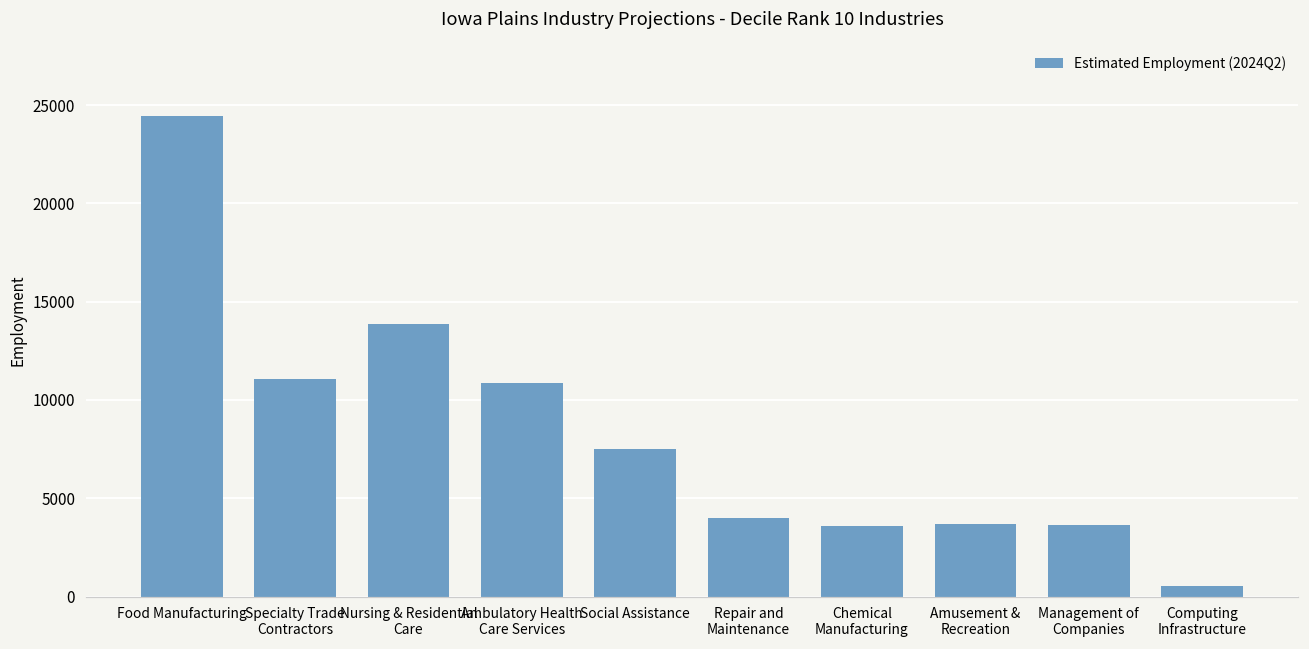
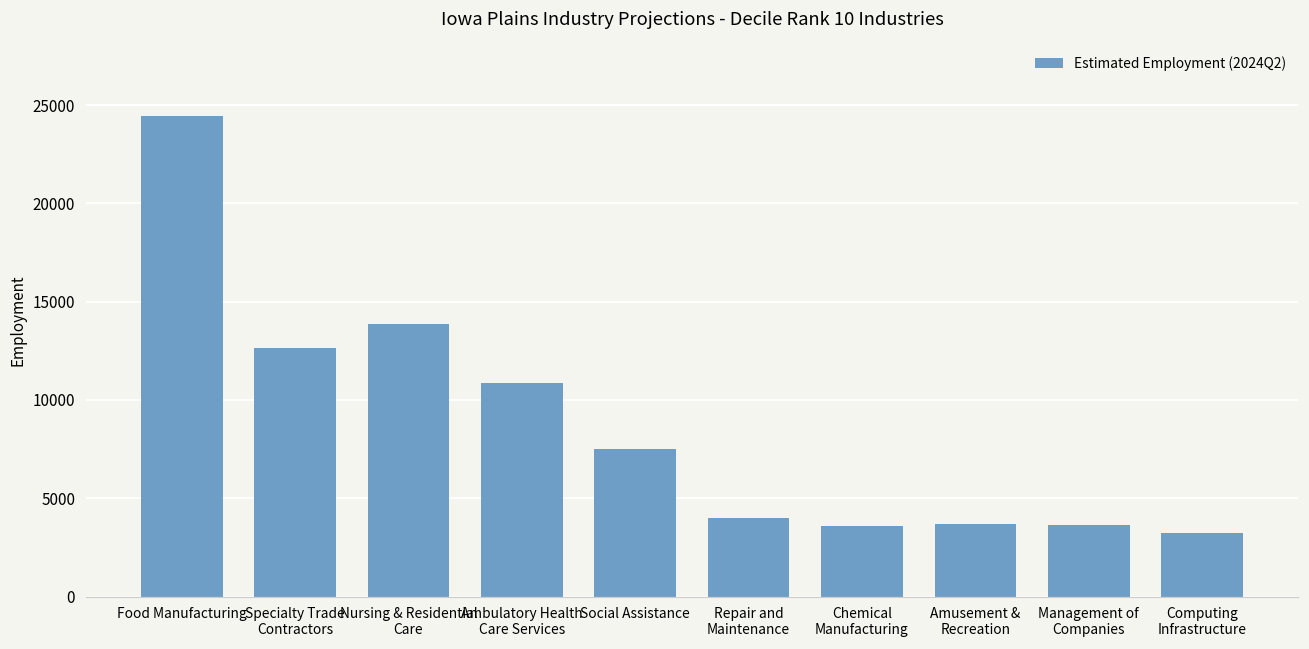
Specialty Trade Contractors: 11100 -> 12700
Computing Infrastructure: 600 -> 3200
